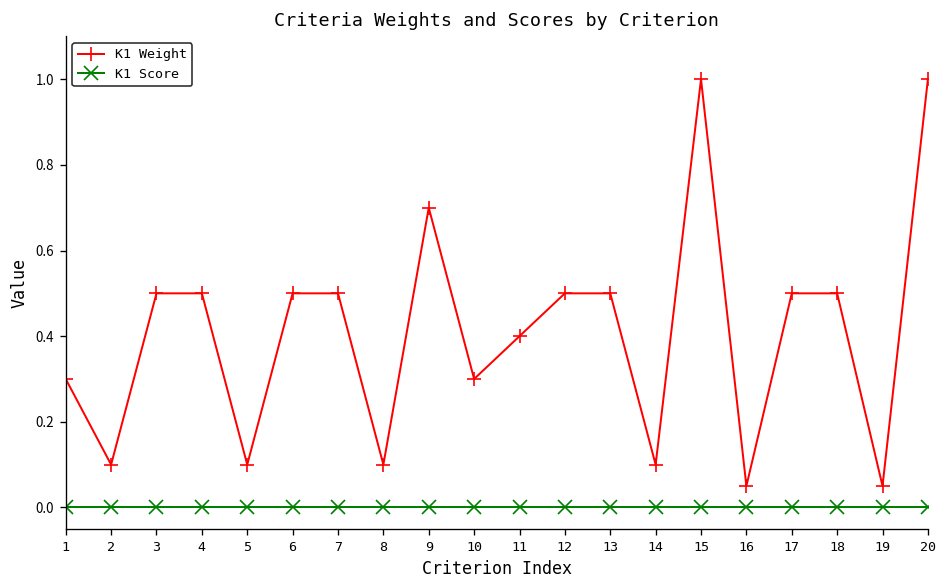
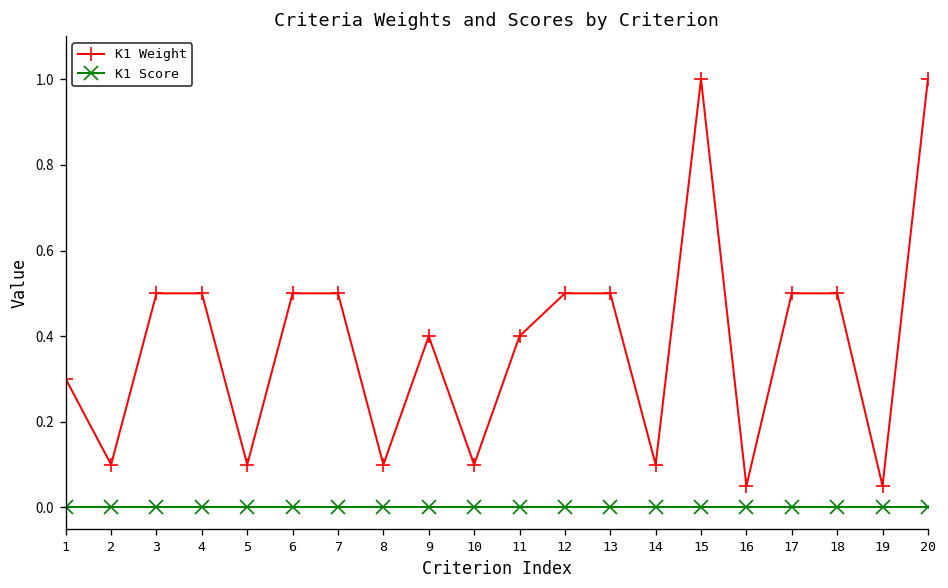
K1 Weight, 9: 0.7 -> 0.4
K1 Weight, 10: 0.3 -> 0.1
